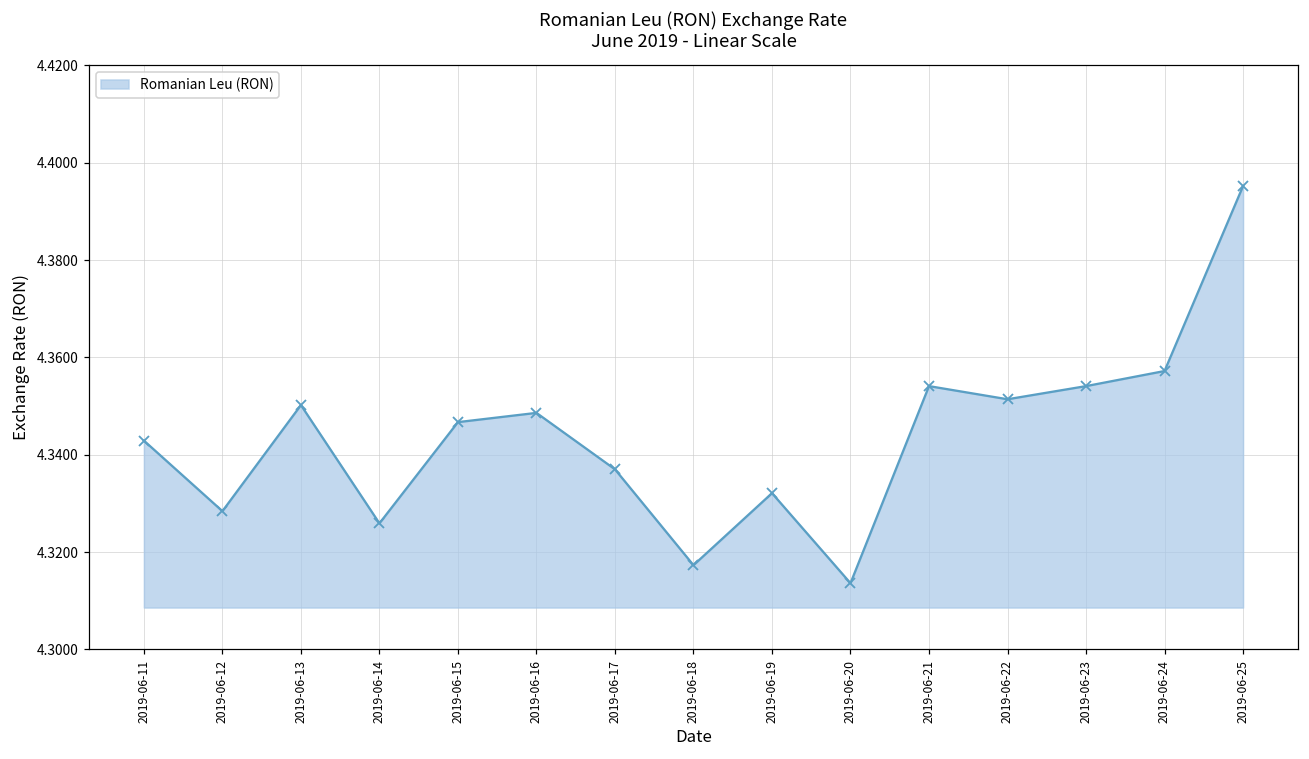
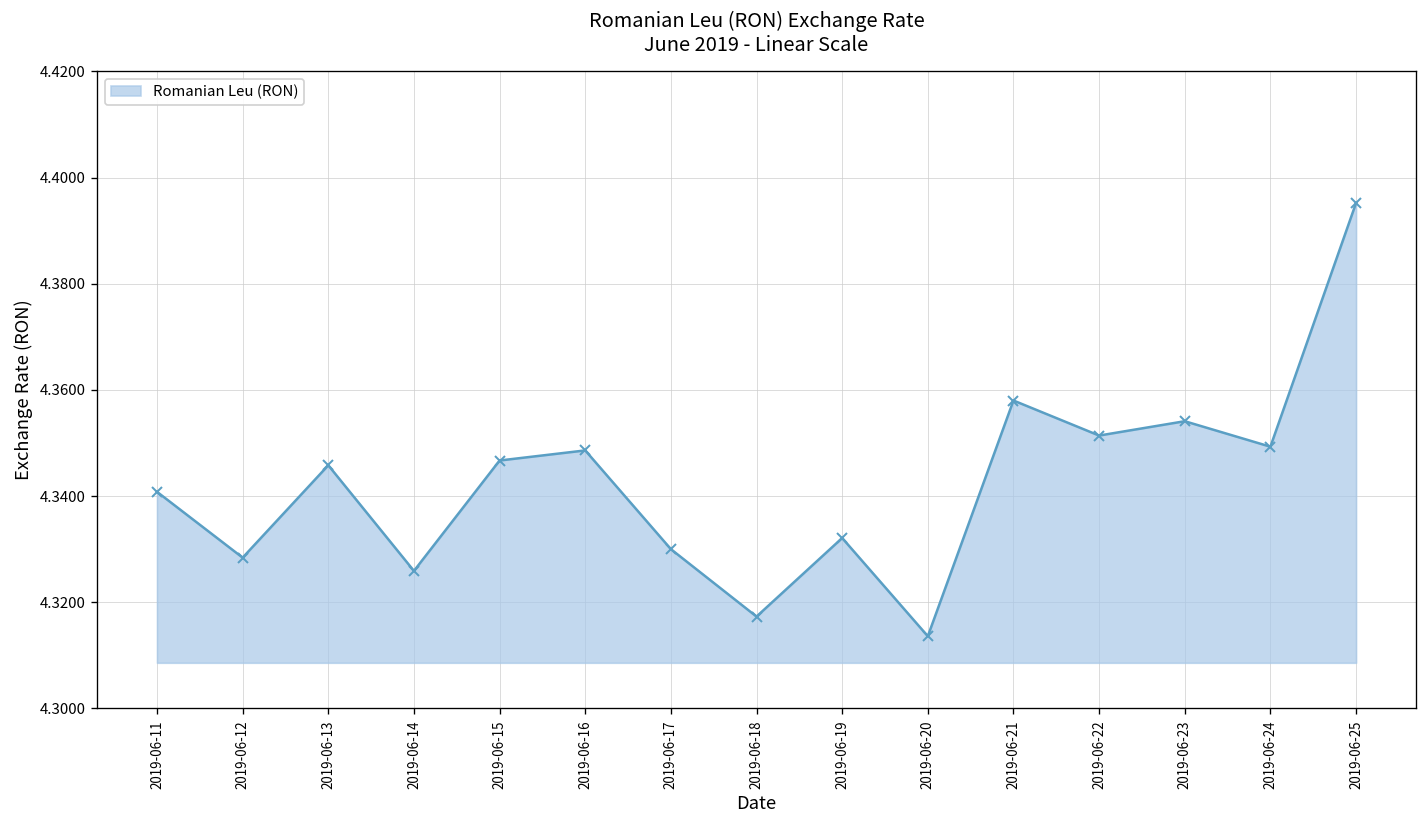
2019-06-11: 4.343 -> 4.341
2019-06-13: 4.350 -> 4.346
2019-06-17: 4.337 -> 4.330
2019-06-21: 4.354 -> 4.358
2019-06-24: 4.357 -> 4.349
